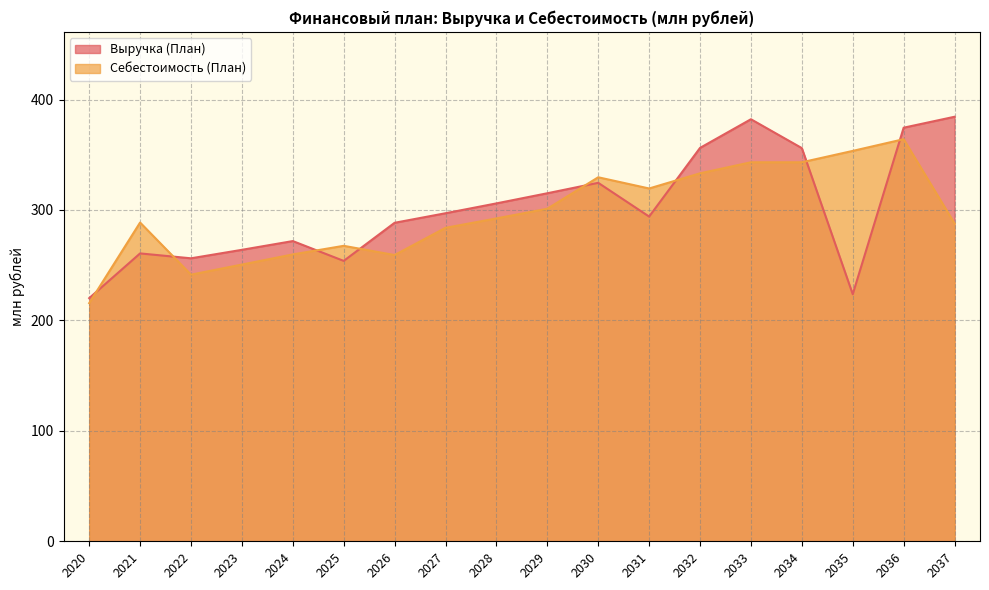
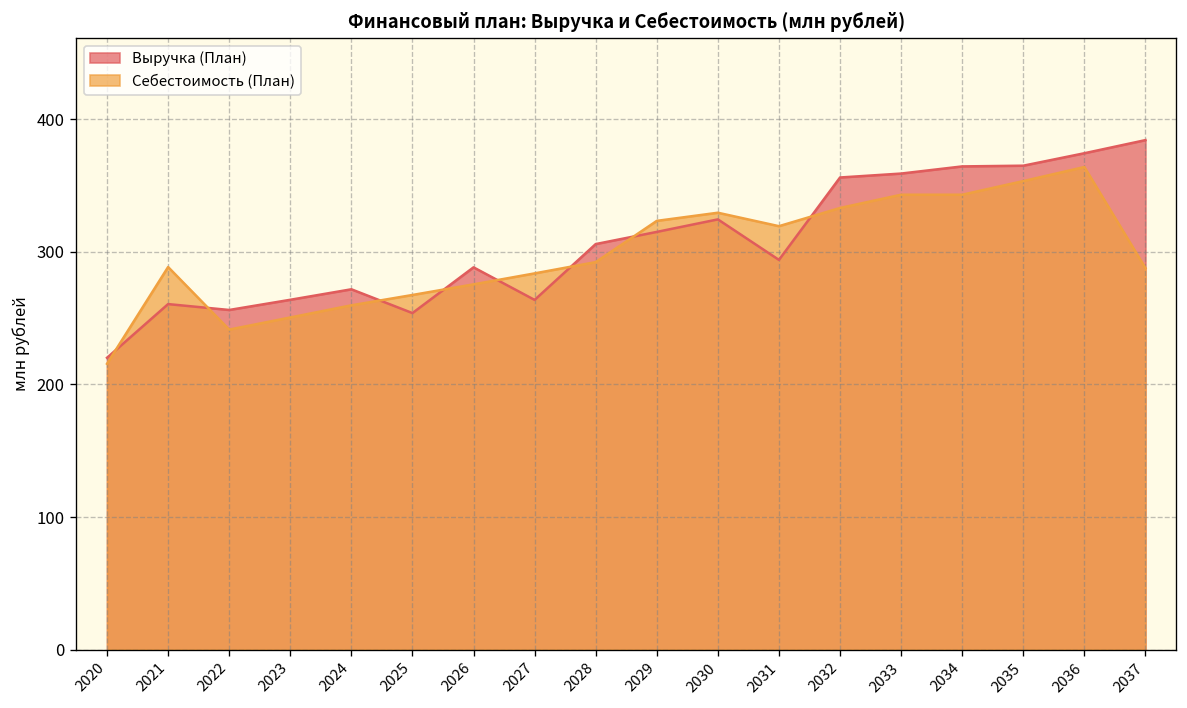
Себестоимость (План), 2026: 259 -> 276
Выручка (План), 2027: 297 -> 264
Себестоимость (План), 2029: 301 -> 323
Выручка (План), 2033: 382 -> 359
Выручка (План), 2034: 356 -> 365
Выручка (План), 2035: 224 -> 365
